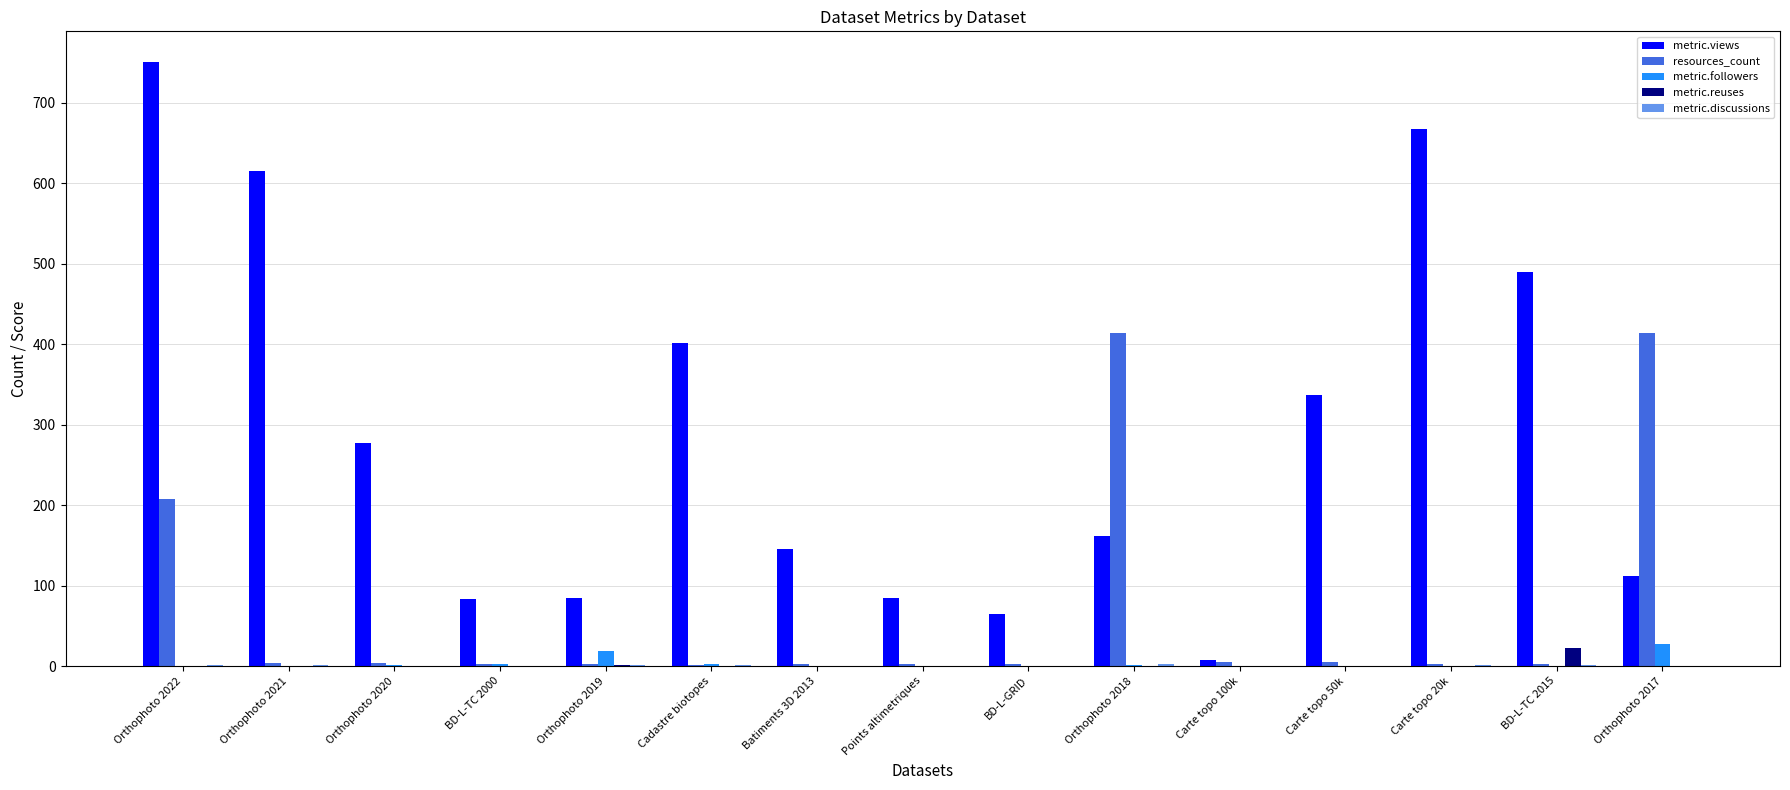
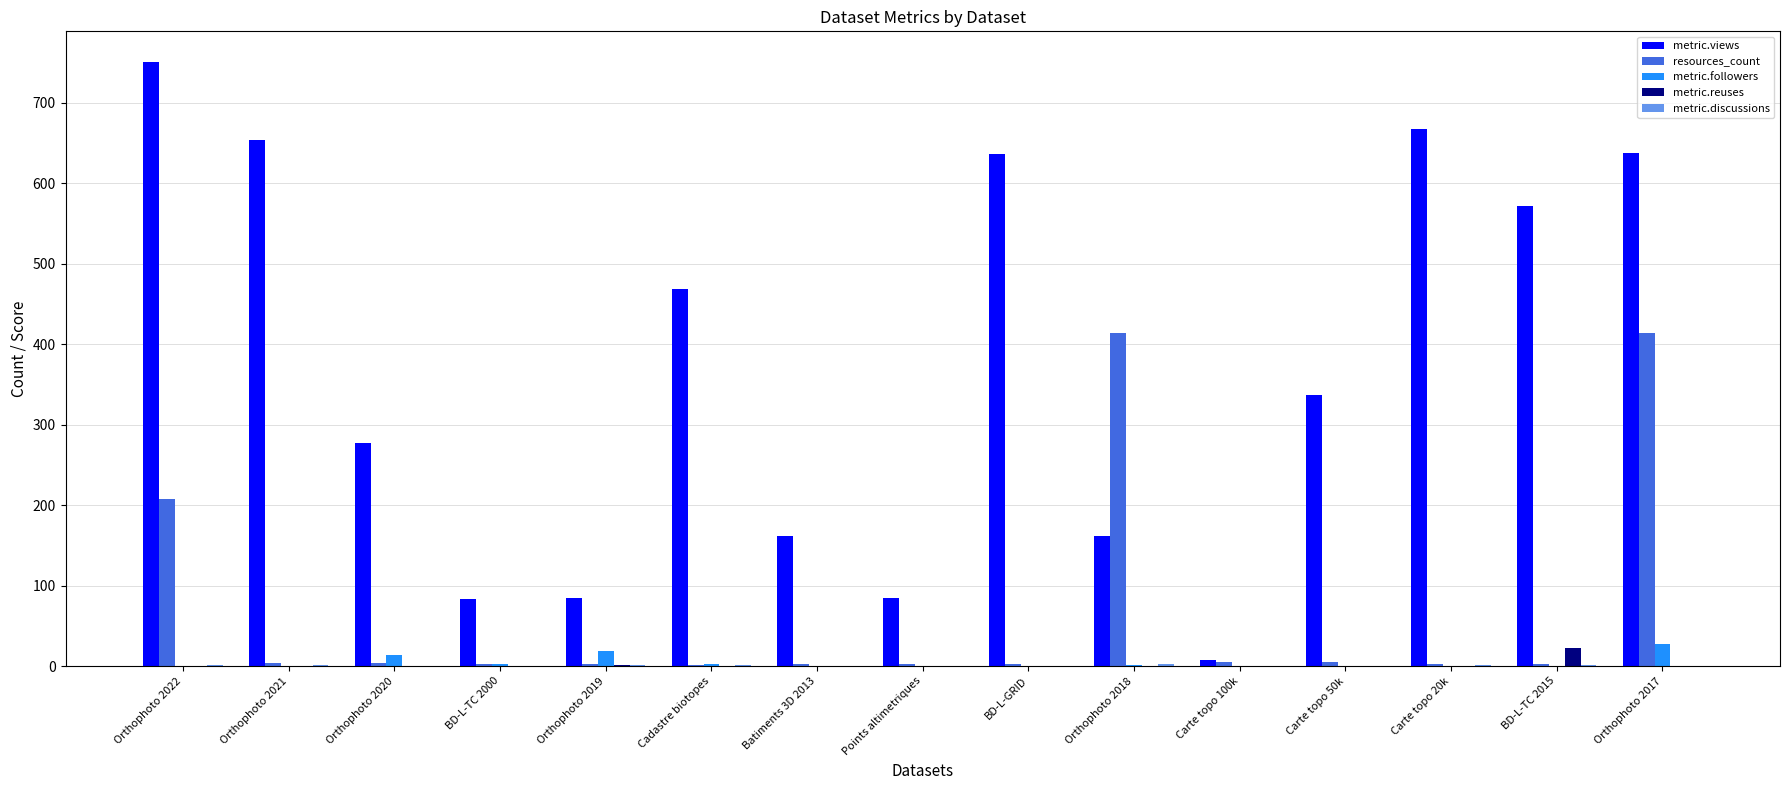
metric.views, Orthophoto 2021: 620 -> 650
metric.followers, Orthophoto 2020: 0 -> 10
metric.views, Cadastre biotopes: 400 -> 470
metric.views, Batiments 3D 2013: 150 -> 160
metric.views, BD-L-GRID: 70 -> 640
metric.views, BD-L-TC 2015: 490 -> 570
metric.views, Orthophoto 2017: 110 -> 640
